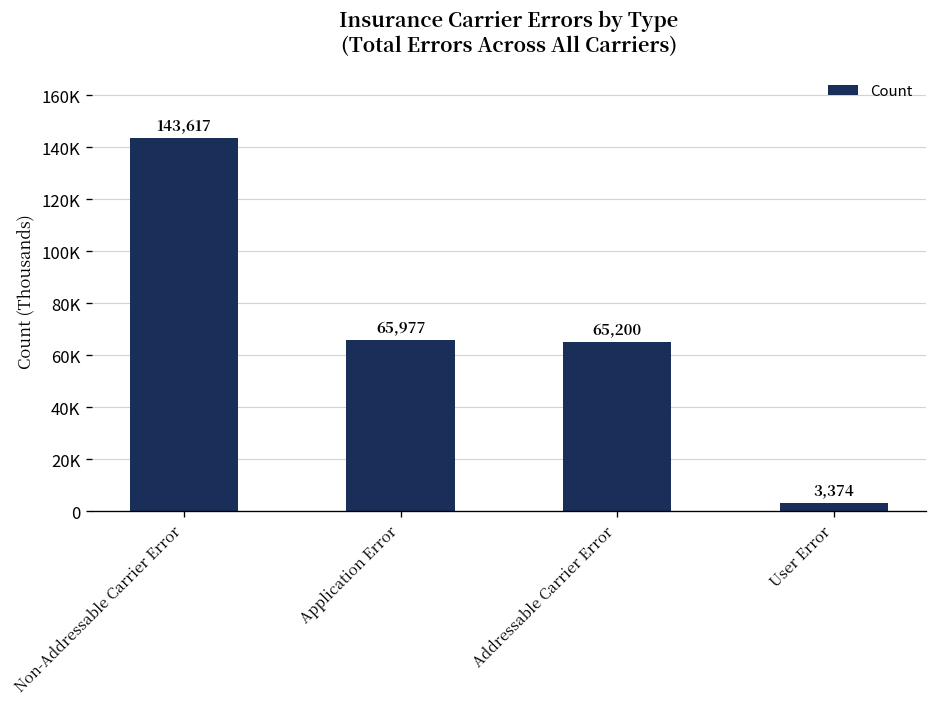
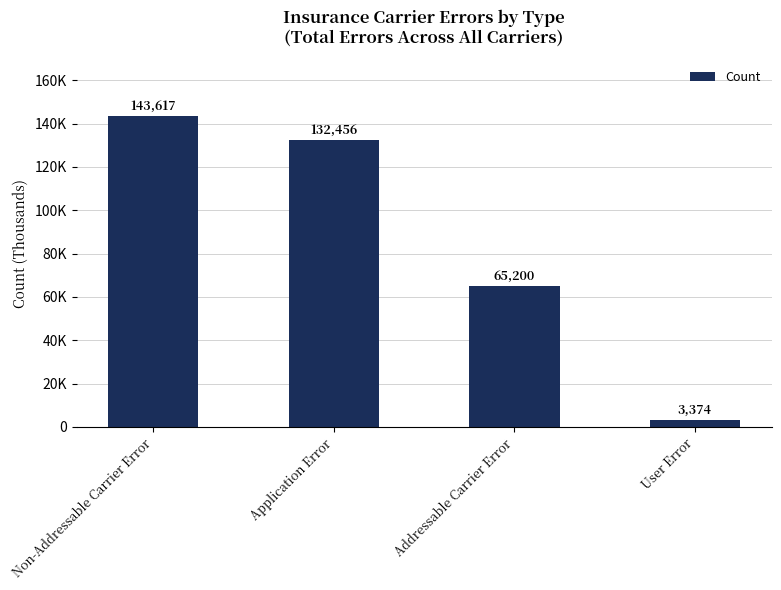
Application Error: 65,977 -> 132,456
